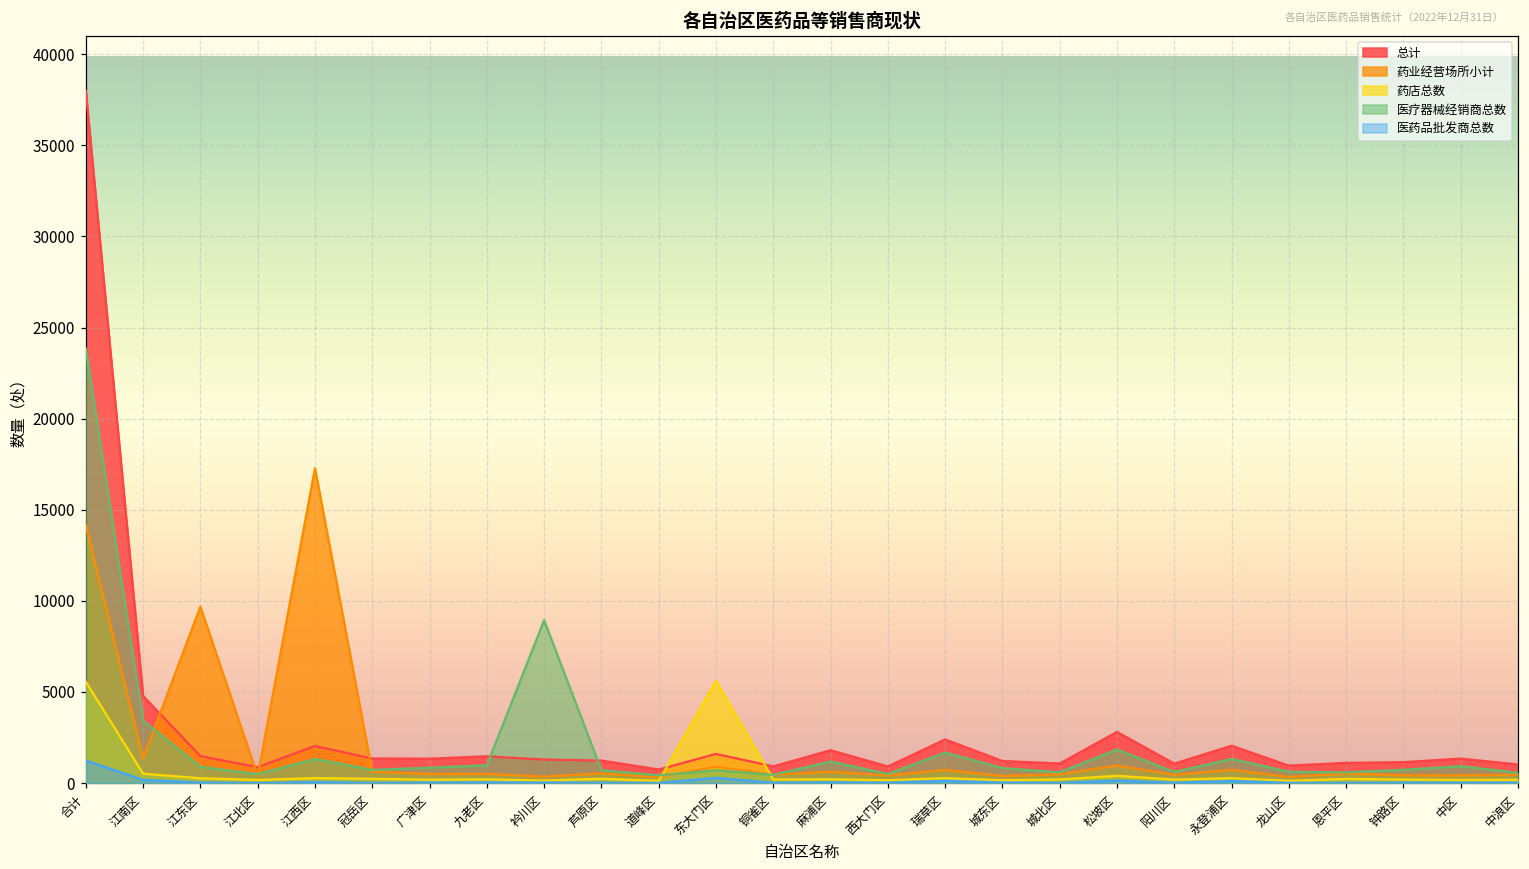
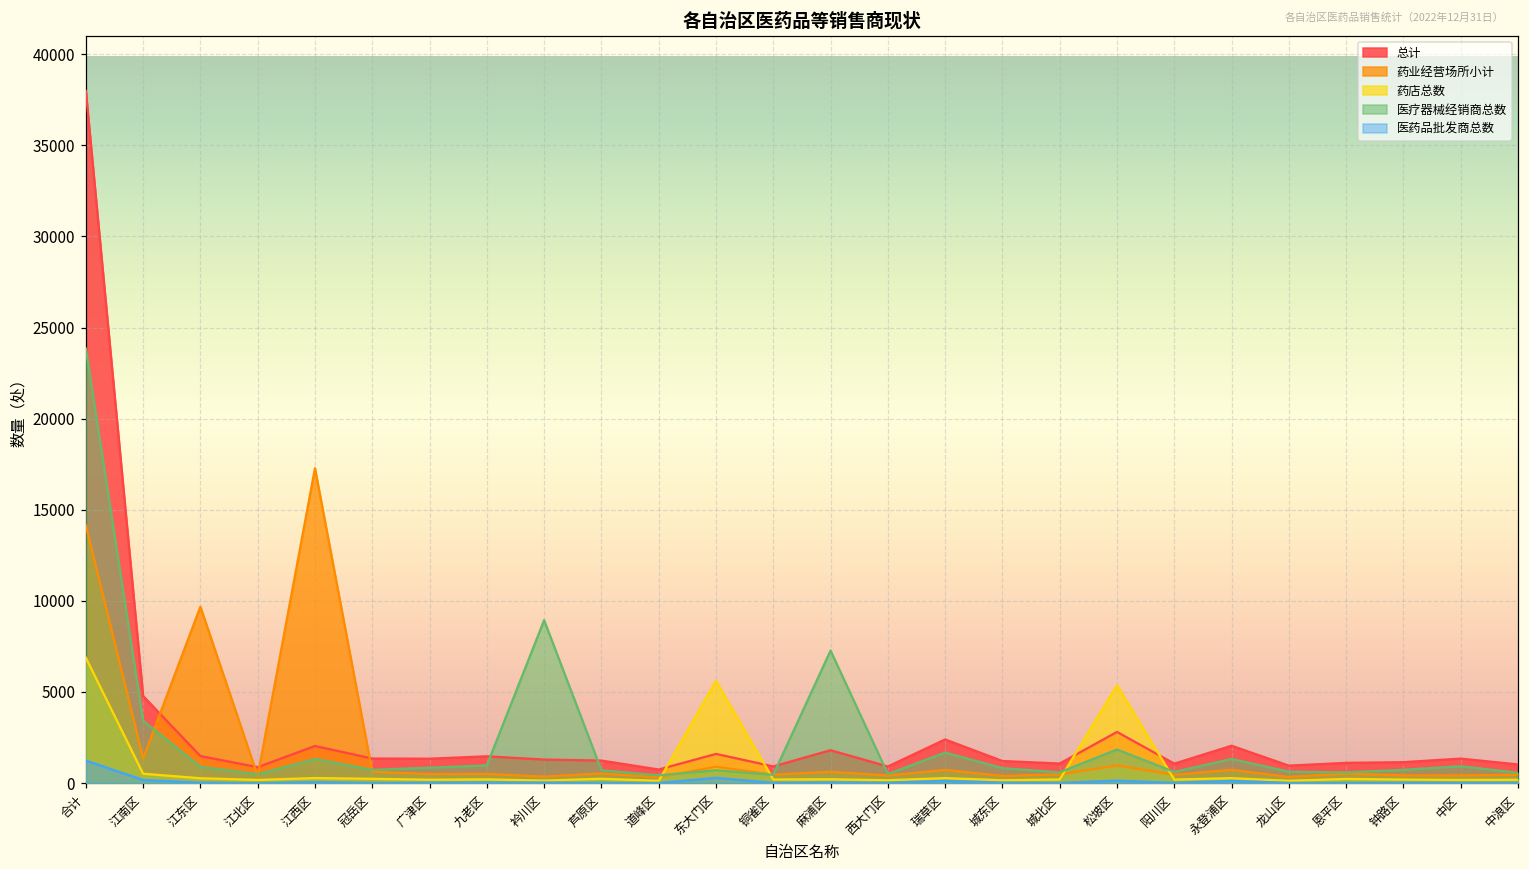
药店总数, 合计: 5600 -> 6900
医疗器械经销商总数, 麻浦区: 1200 -> 7300
药店总数, 松坡区: 400 -> 5400
